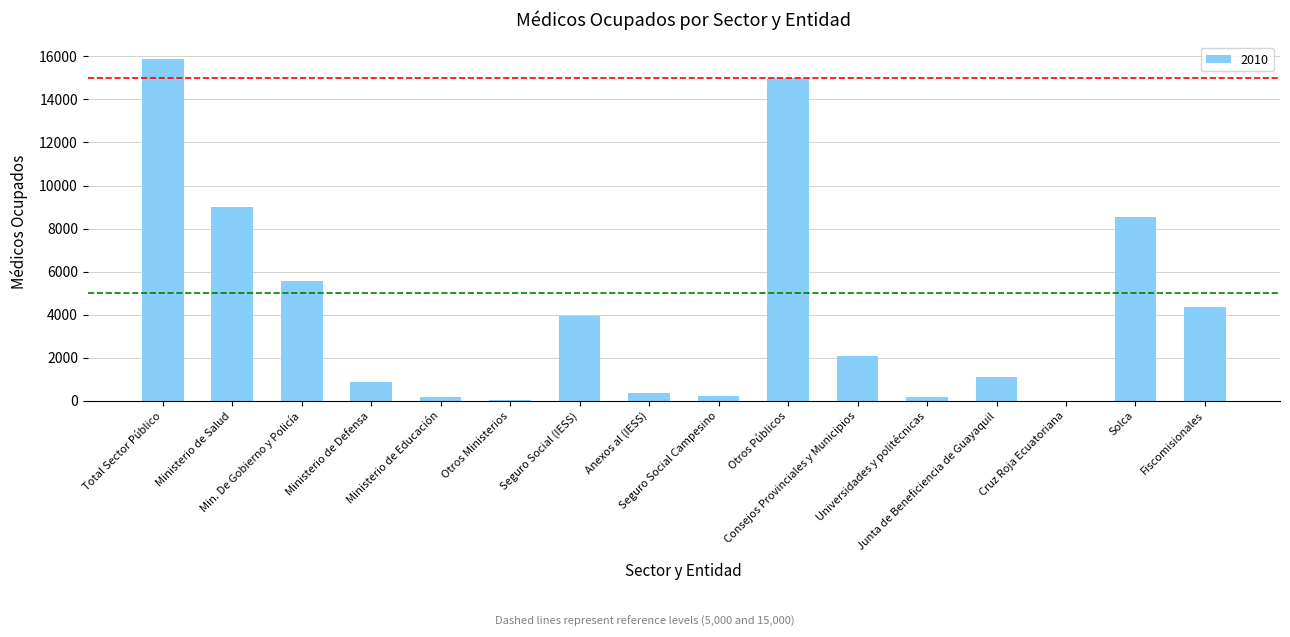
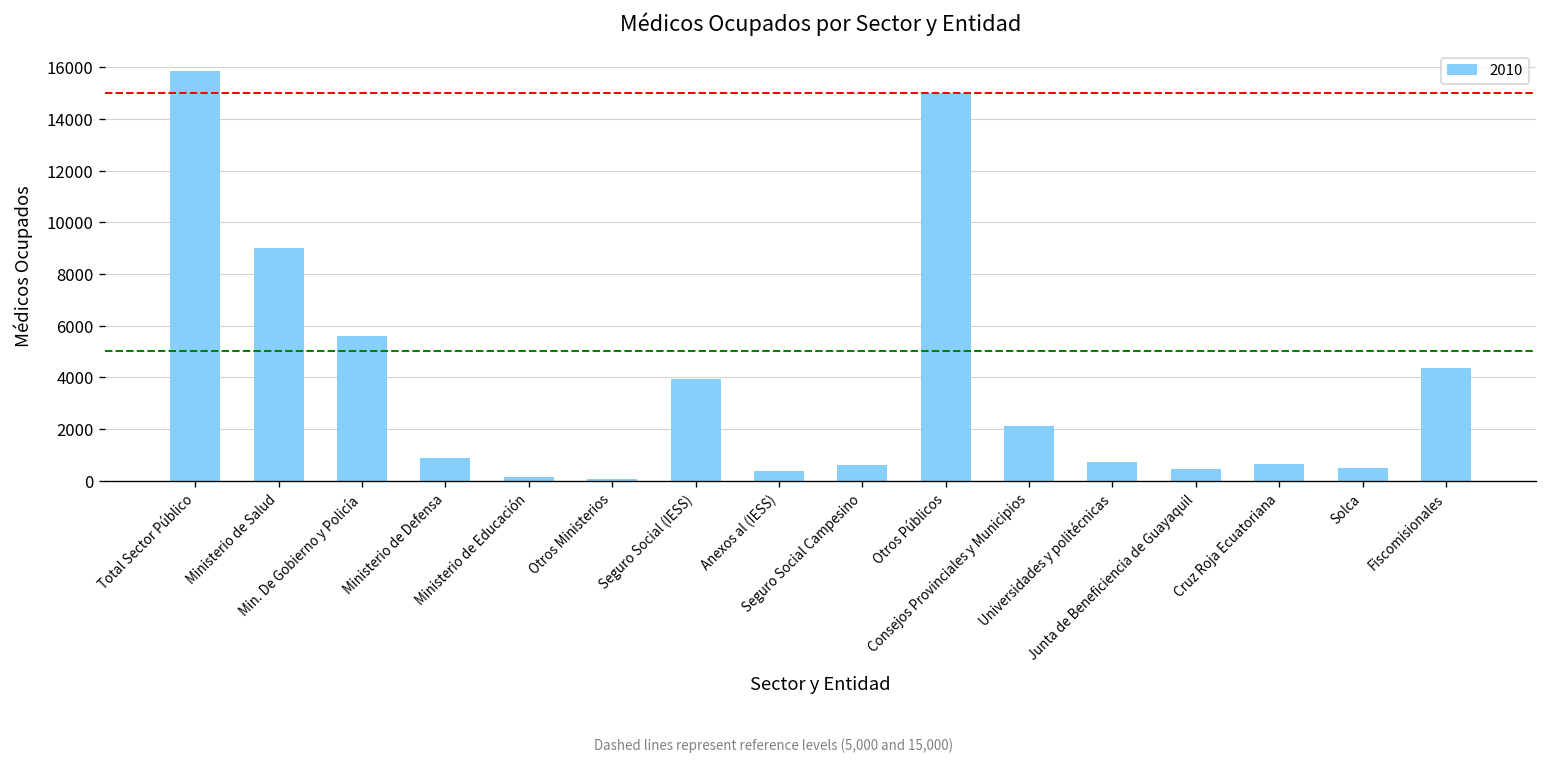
Seguro Social Campesino: 200 -> 600
Universidades y politécnicas: 200 -> 700
Junta de Beneficiencia de Guayaquil: 1100 -> 500
Cruz Roja Ecuatoriana: 0 -> 600
Solca: 8500 -> 500
